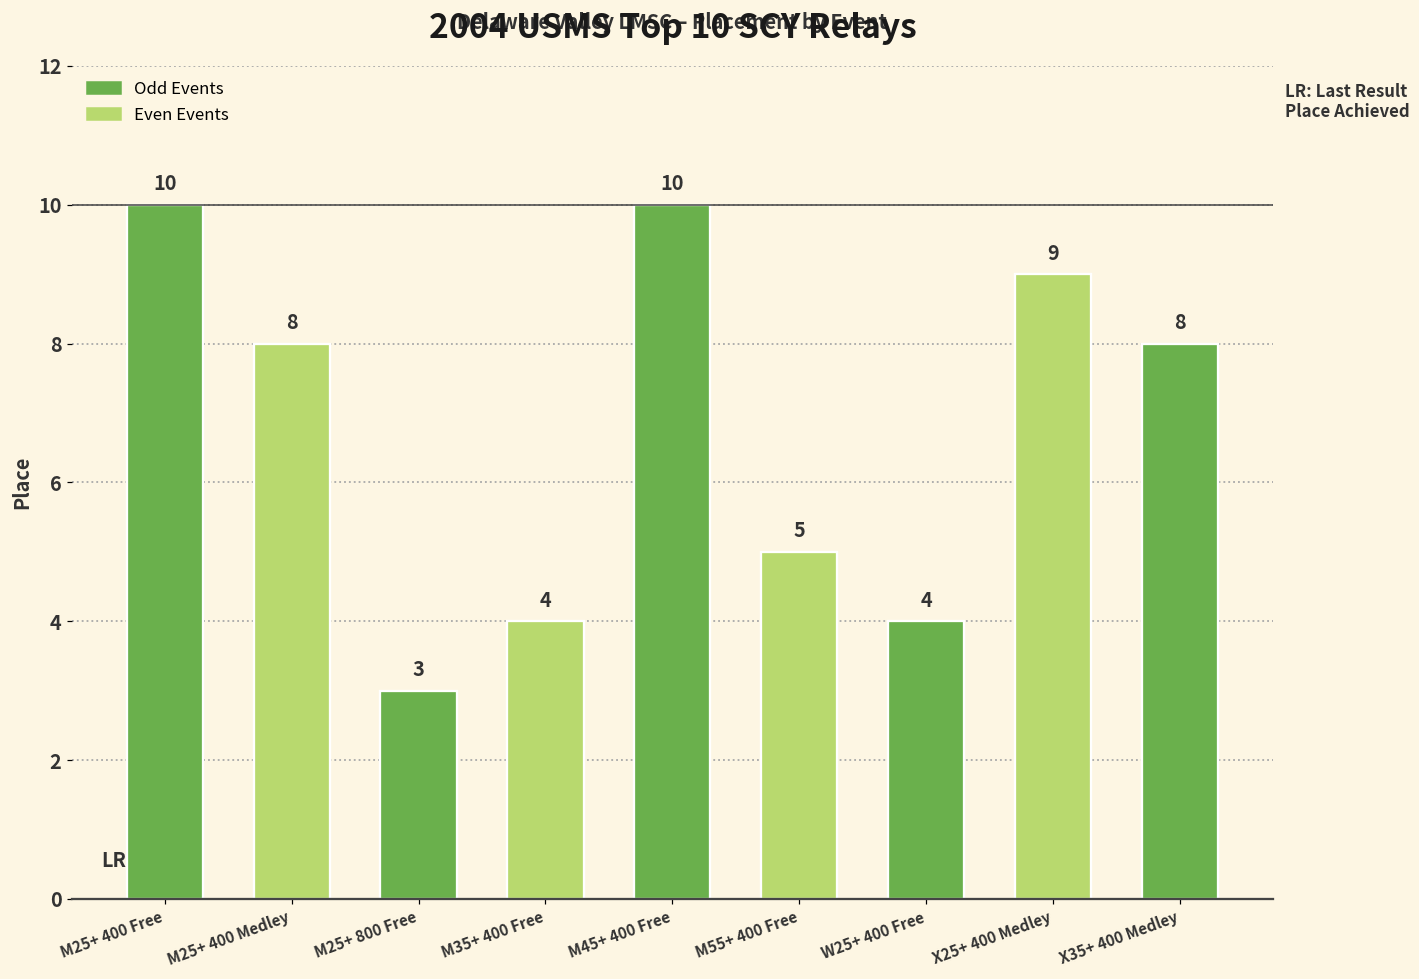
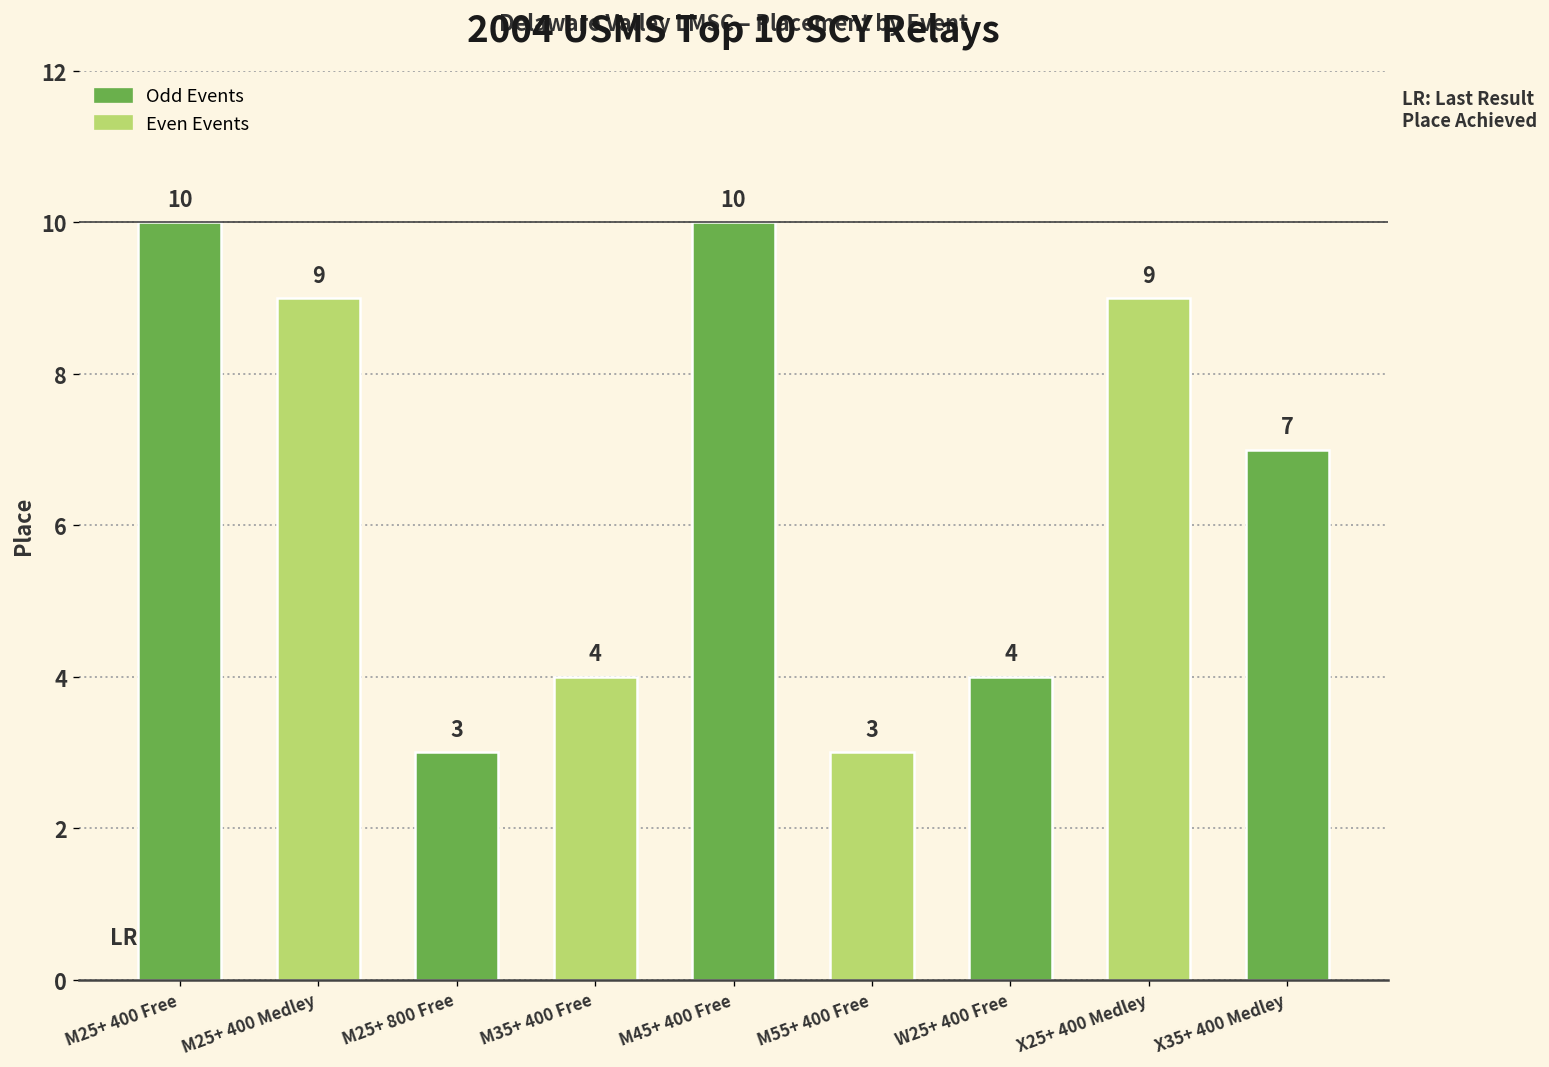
M25+ 400 Medley: 8 -> 9
M55+ 400 Free: 5 -> 3
X35+ 400 Medley: 8 -> 7
